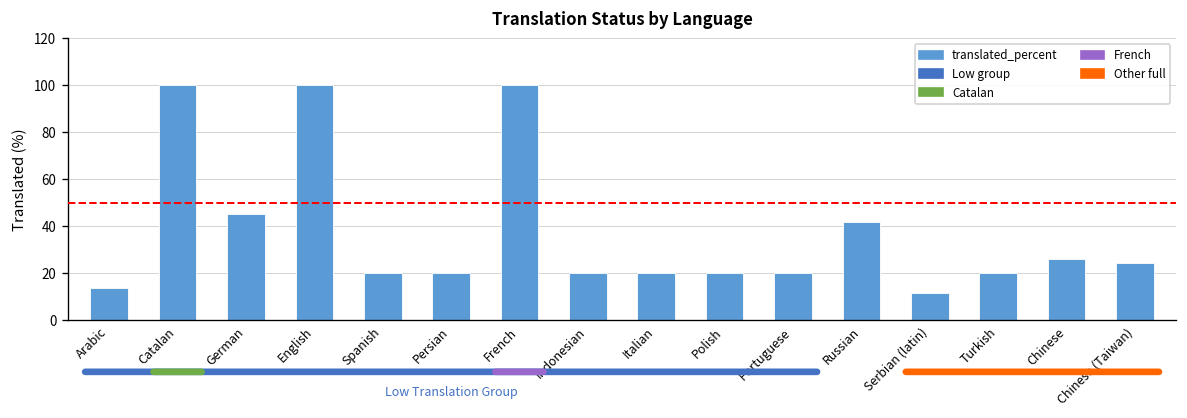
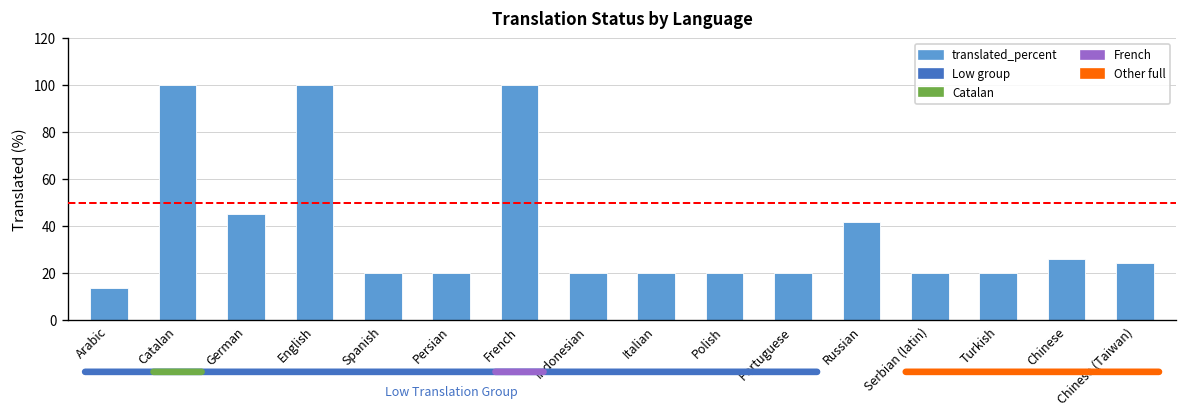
Serbian (latin): 12 -> 20
